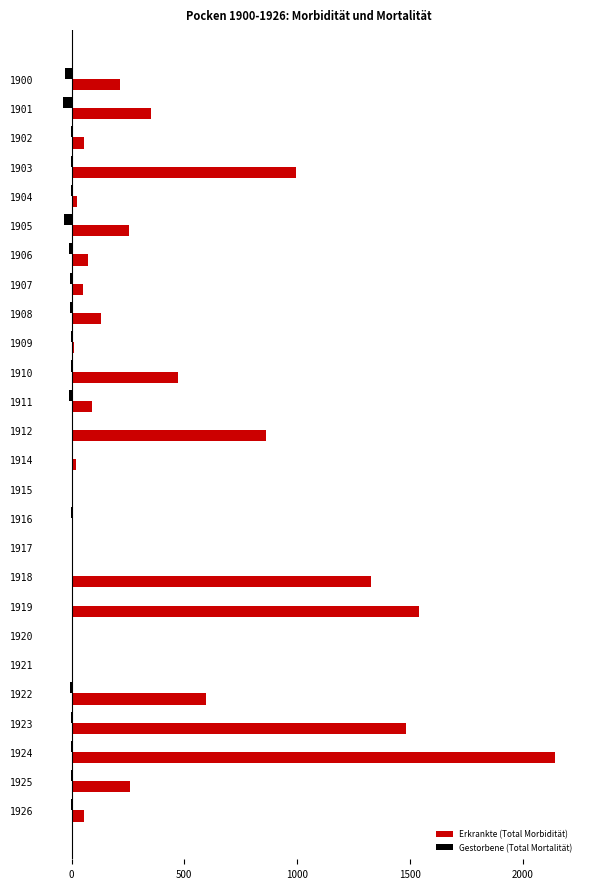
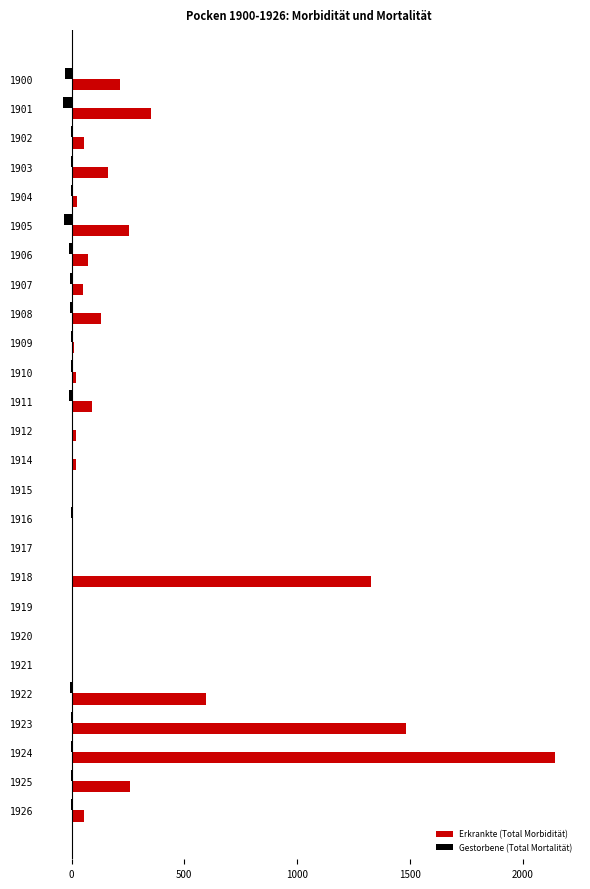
Erkrankte (Total Morbidität), 1903: 990 -> 160
Erkrankte (Total Morbidität), 1910: 470 -> 20
Erkrankte (Total Morbidität), 1912: 860 -> 20
Erkrankte (Total Morbidität), 1919: 1540 -> 0
